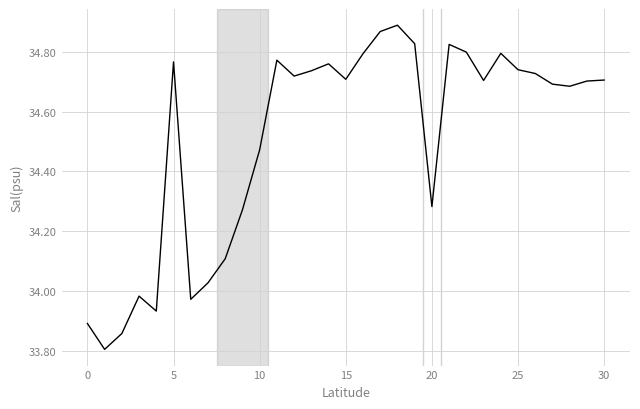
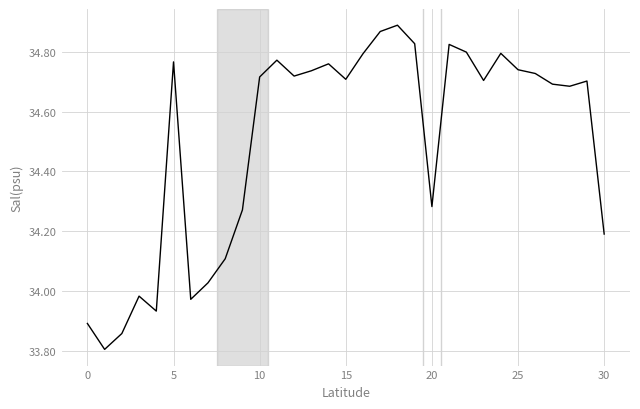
10: 34.47 -> 34.72
30: 34.71 -> 34.19
